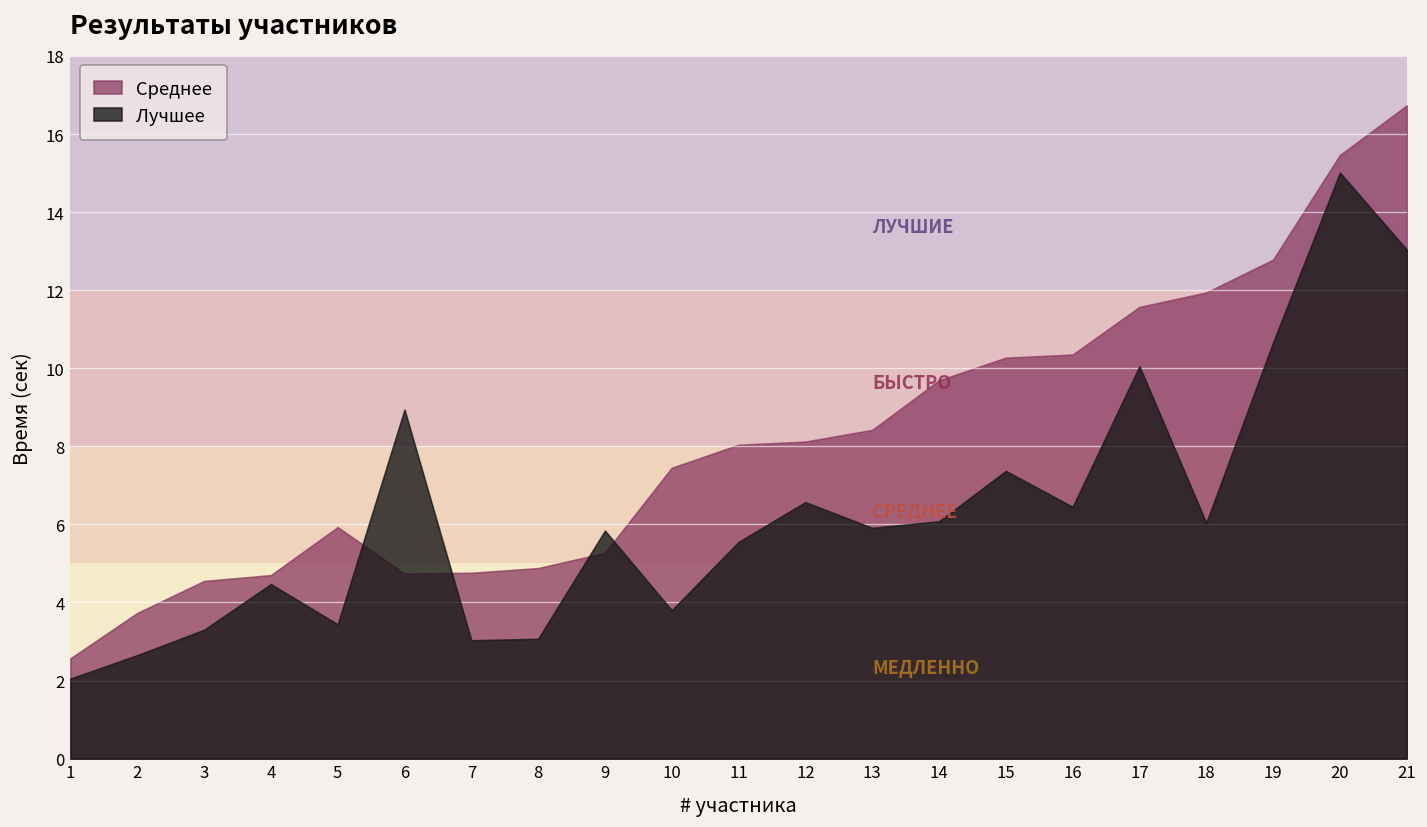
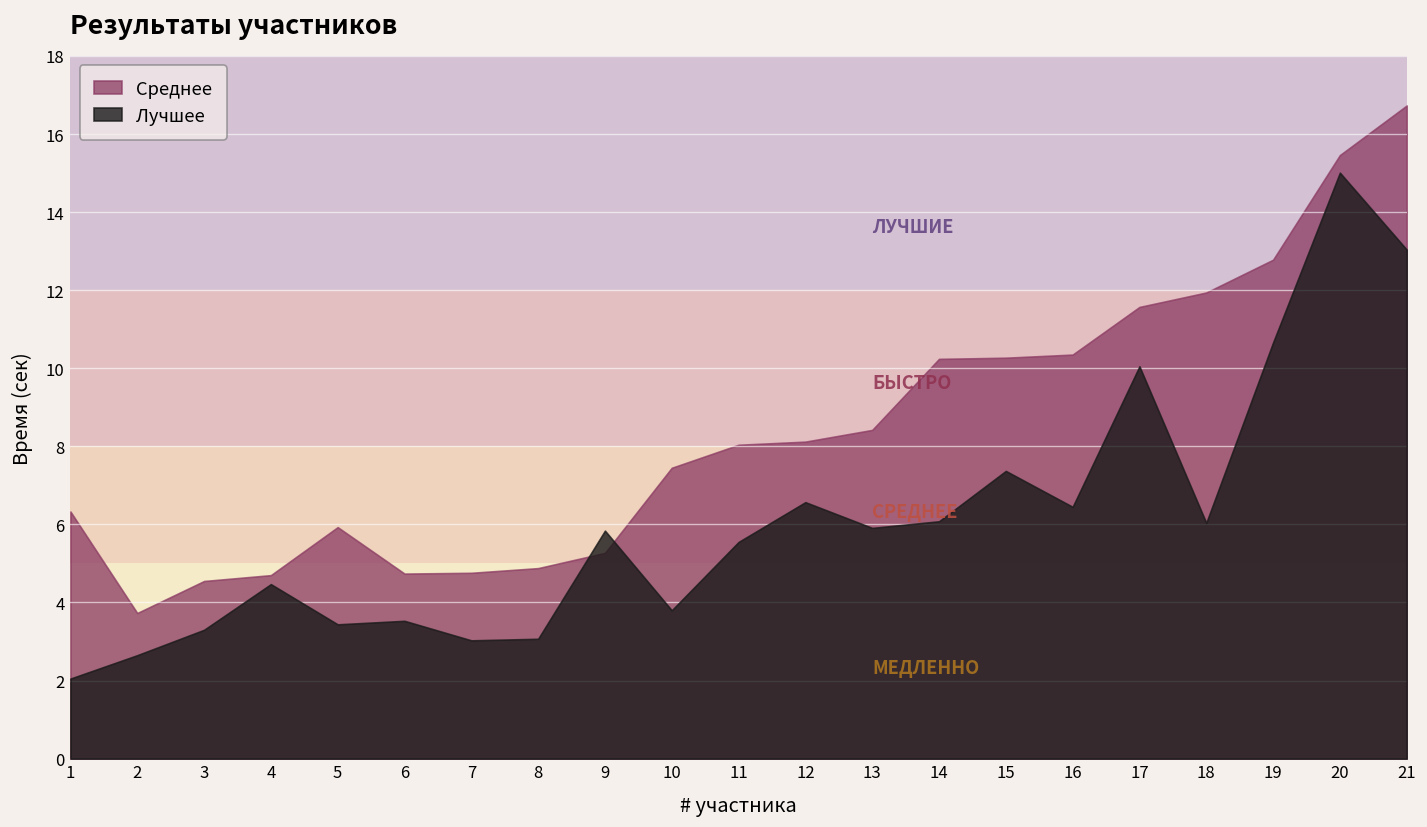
Среднее, 1: 2.6 -> 6.3
Лучшее, 6: 8.9 -> 3.5
Среднее, 14: 9.7 -> 10.2
